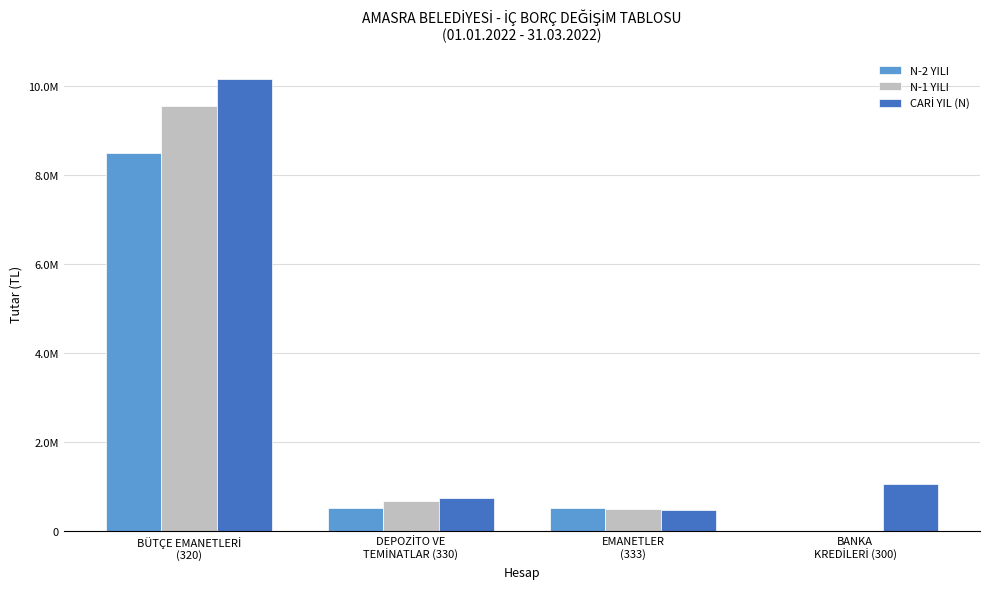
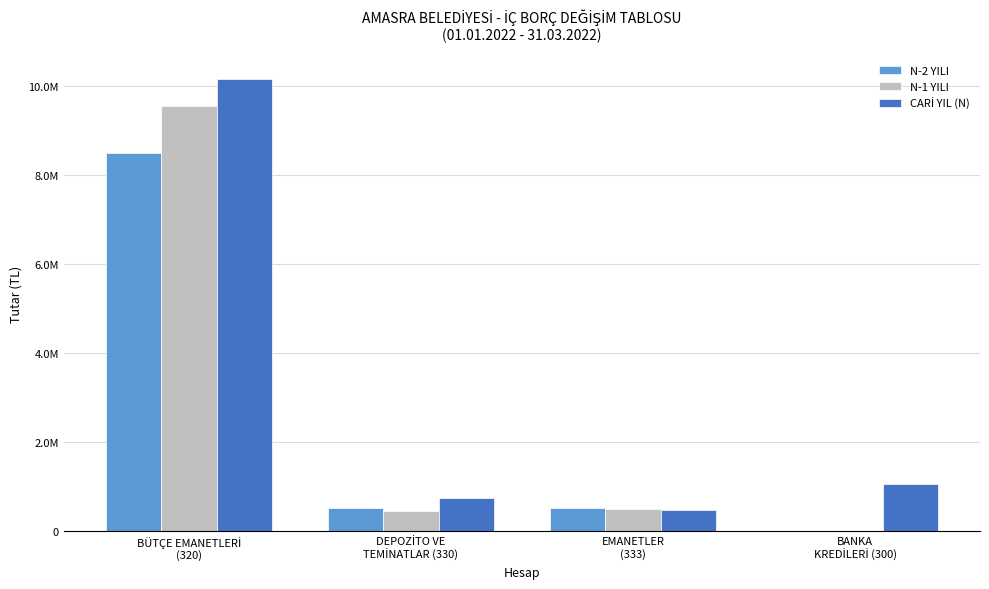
N-1 YILI, DEPOZİTO VE TEMİNATLAR (330): 700000 -> 400000
